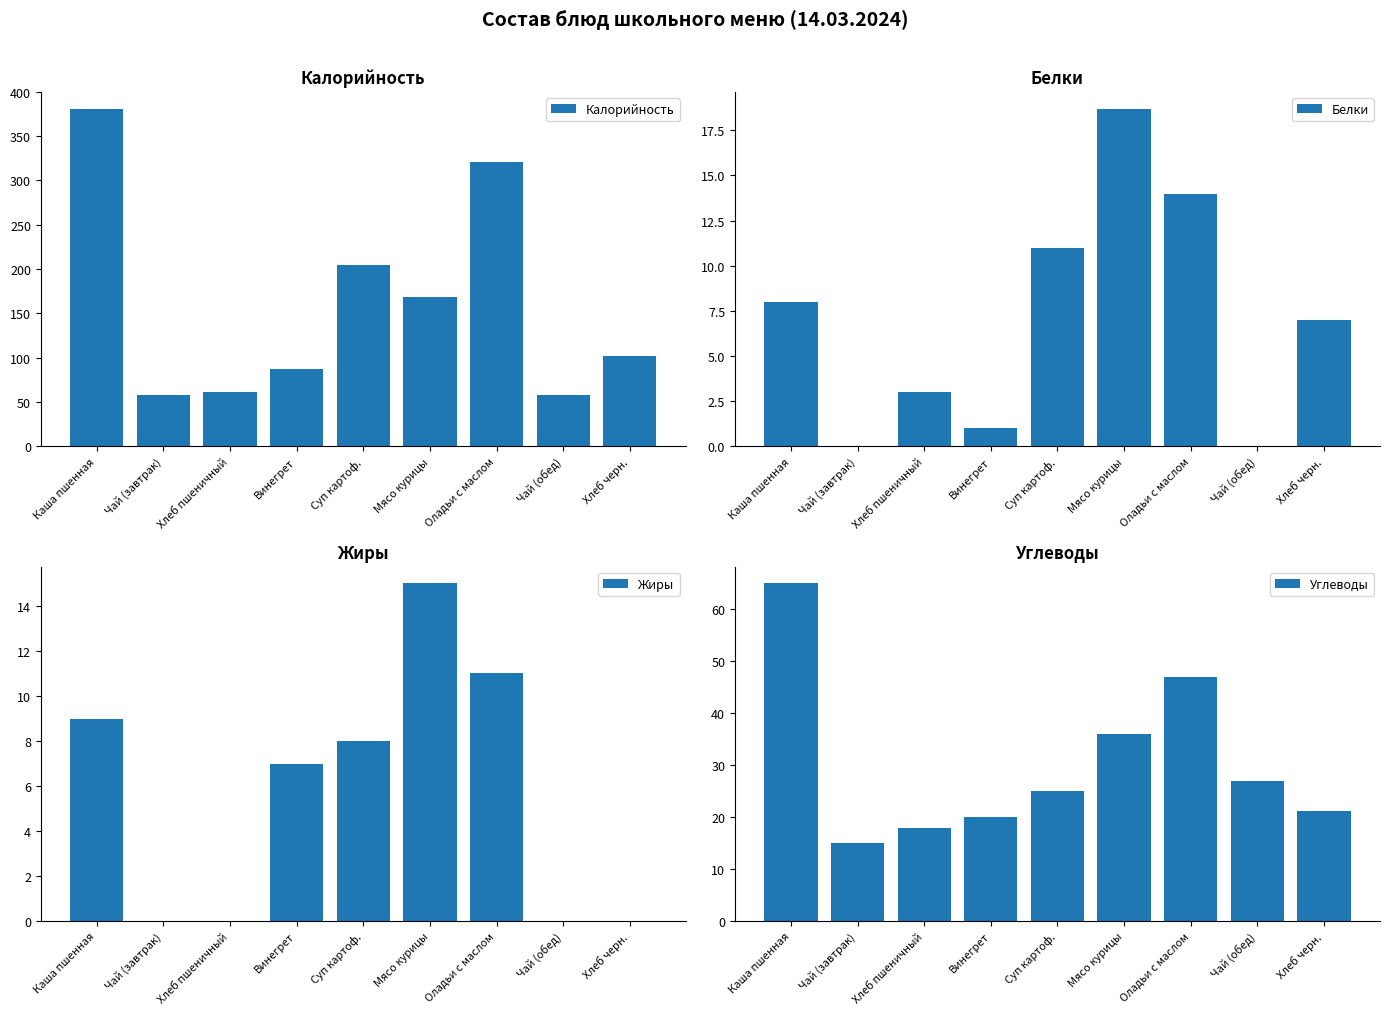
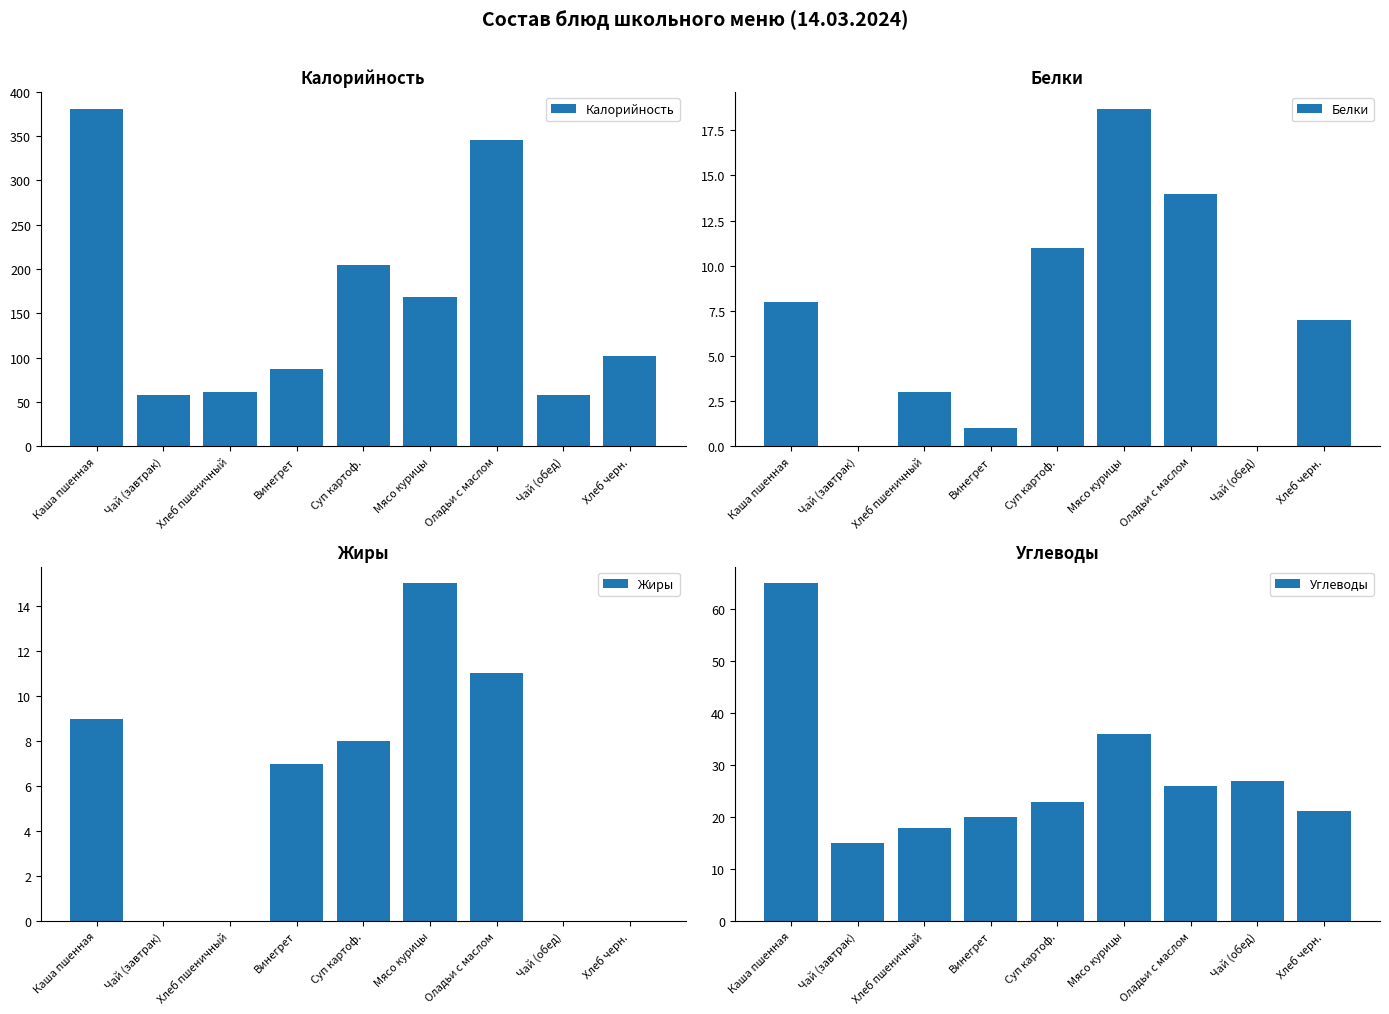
Калорийность, Оладьи с маслом: 320 -> 350
Углеводы, Суп картоф.: 25 -> 23
Углеводы, Оладьи с маслом: 47 -> 26
